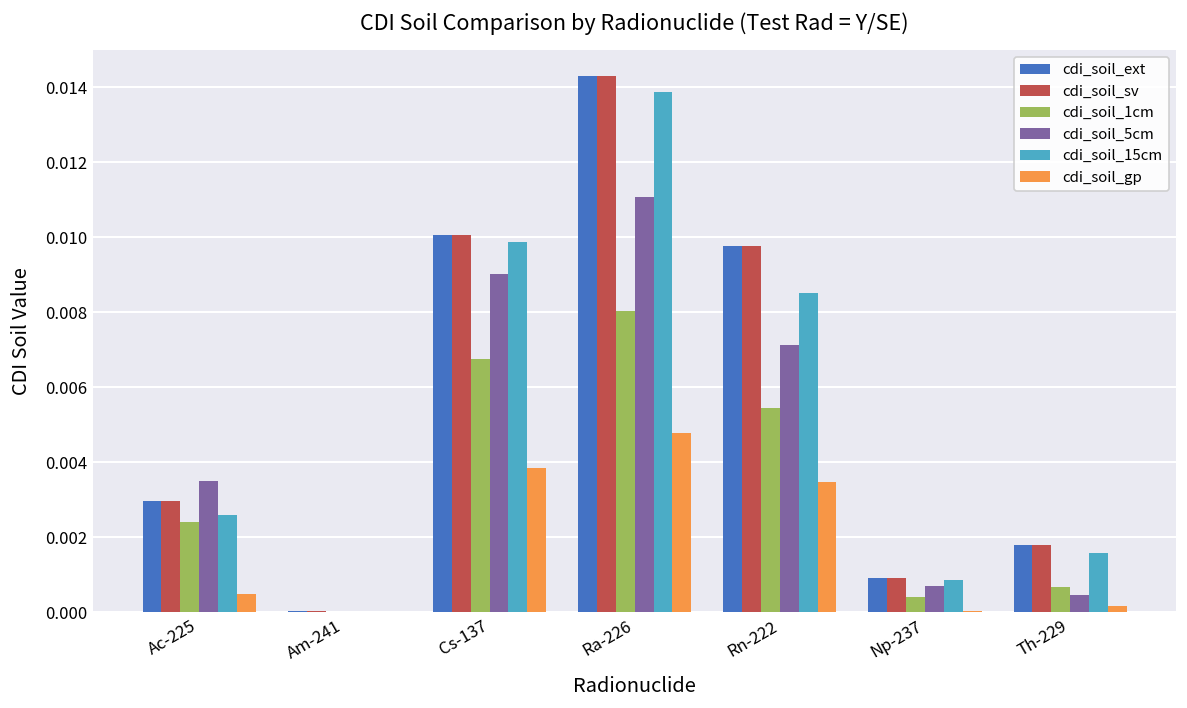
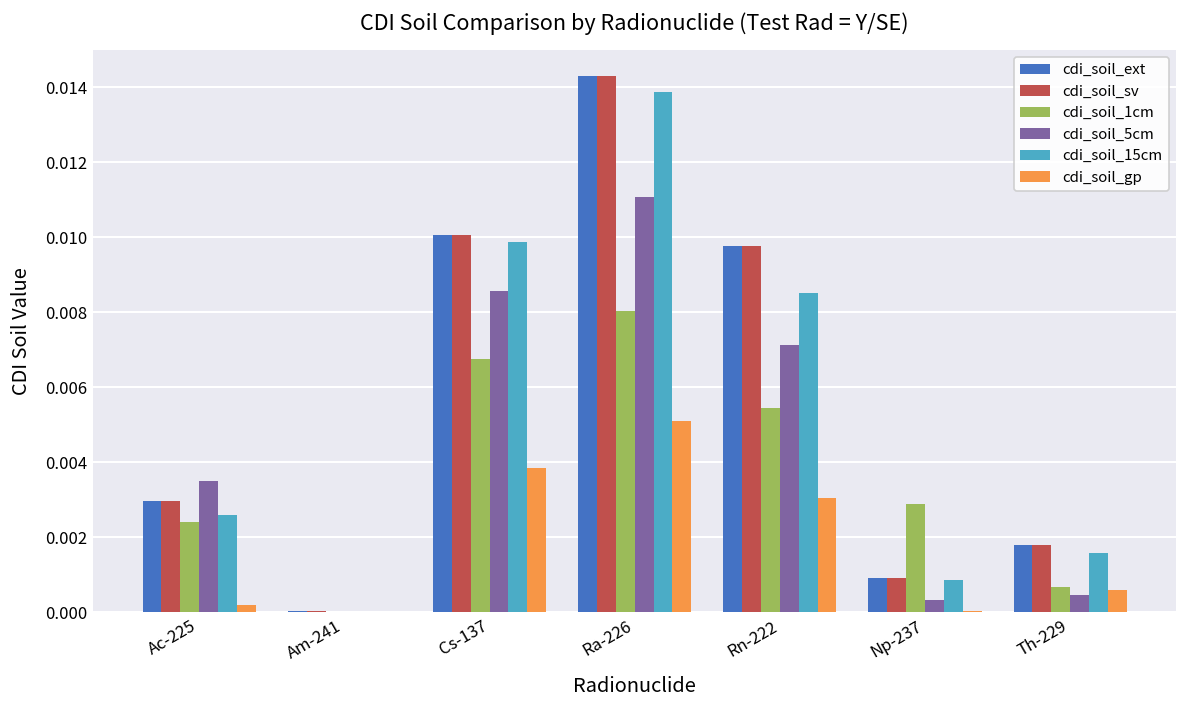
cdi_soil_gp, Ac-225: 0.0005 -> 0.0002
cdi_soil_5cm, Cs-137: 0.0090 -> 0.0086
cdi_soil_gp, Ra-226: 0.0048 -> 0.0051
cdi_soil_gp, Rn-222: 0.0035 -> 0.0030
cdi_soil_1cm, Np-237: 0.0004 -> 0.0029
cdi_soil_5cm, Np-237: 0.0007 -> 0.0003
cdi_soil_gp, Th-229: 0.0002 -> 0.0006
